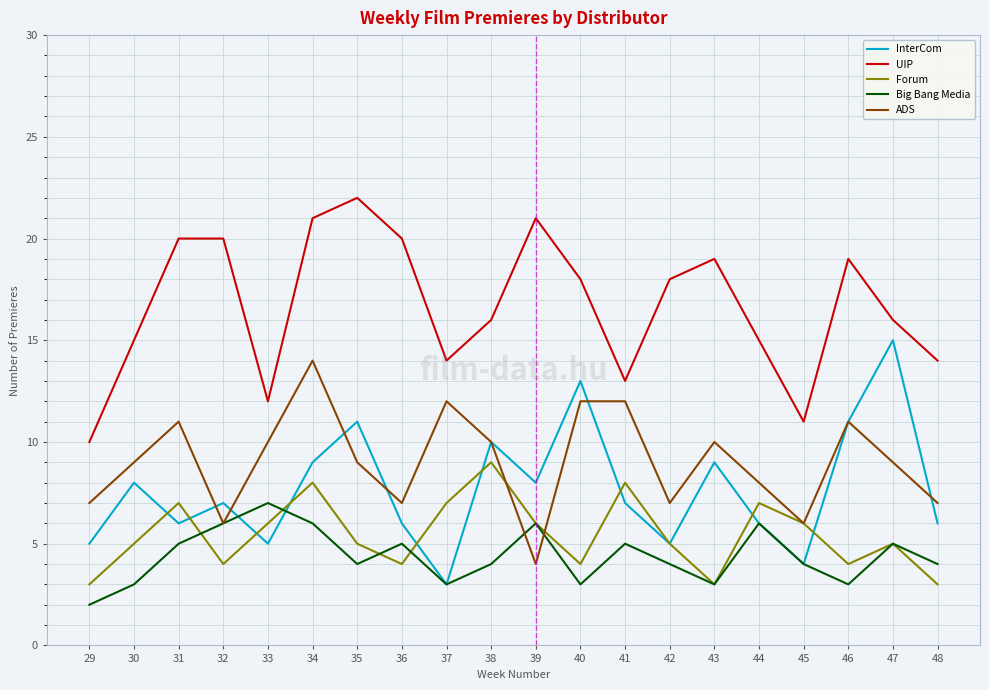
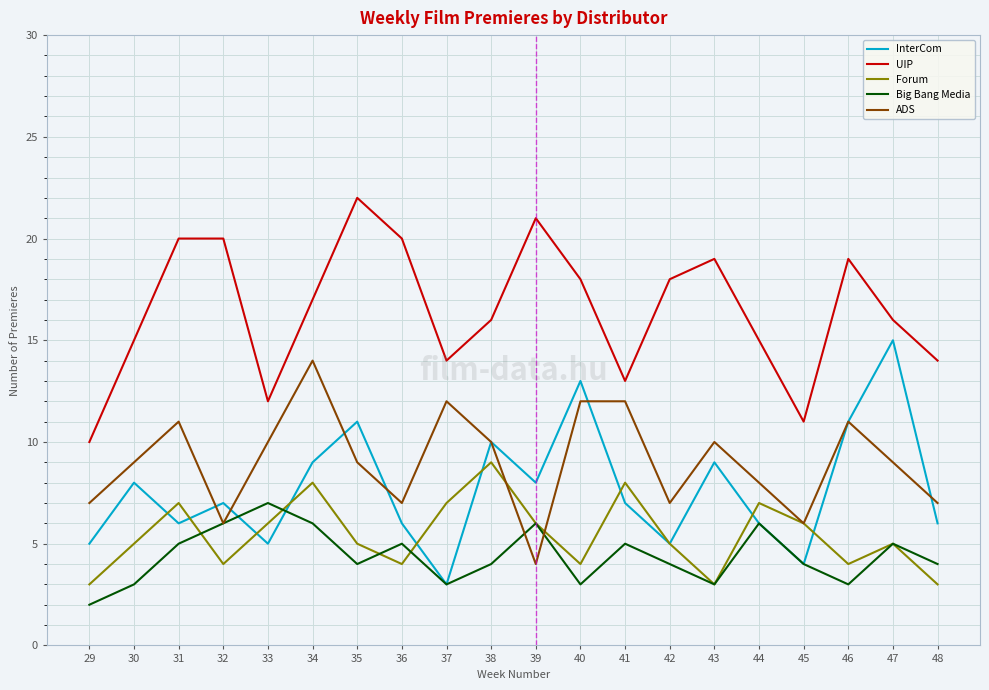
UIP, 34: 21 -> 17
